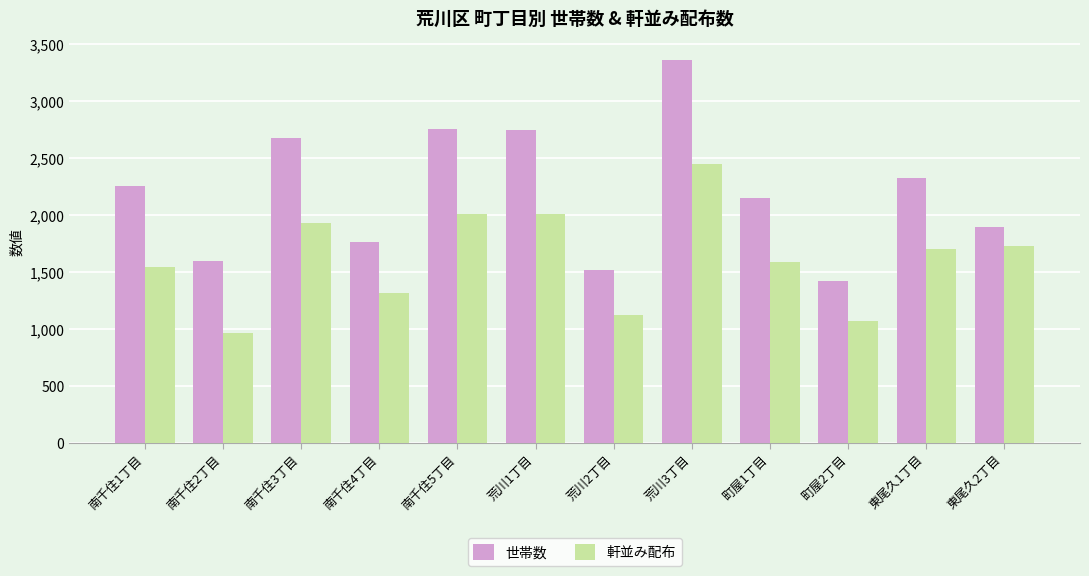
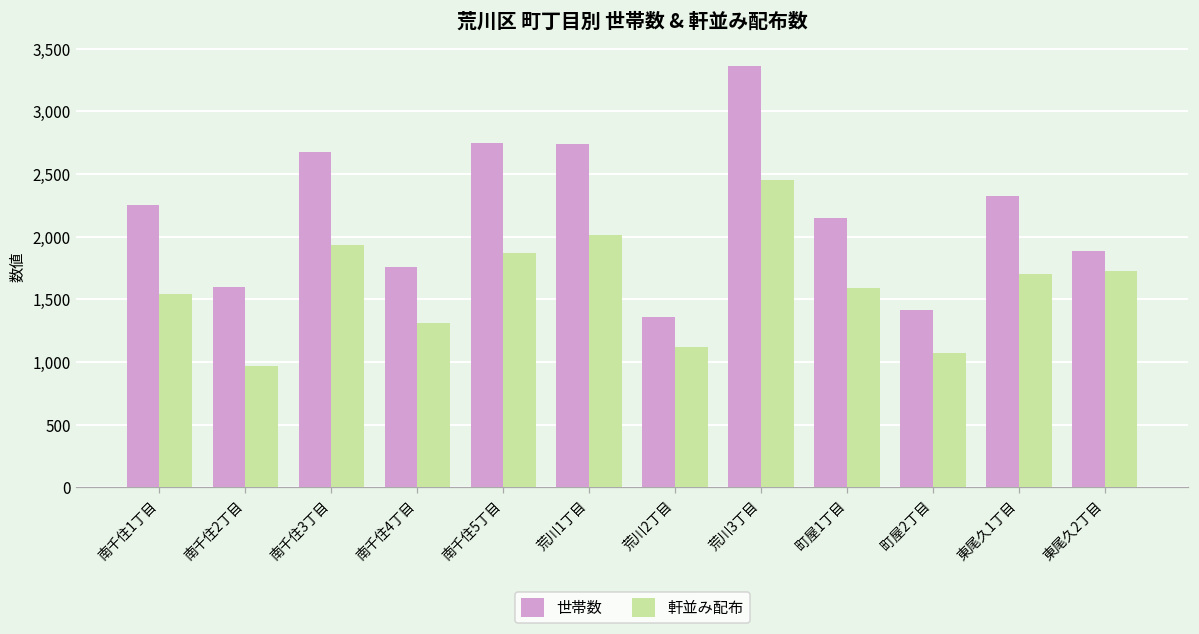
軒並み配布, 南千住5丁目: 2,010 -> 1,870
世帯数, 荒川2丁目: 1,520 -> 1,360
